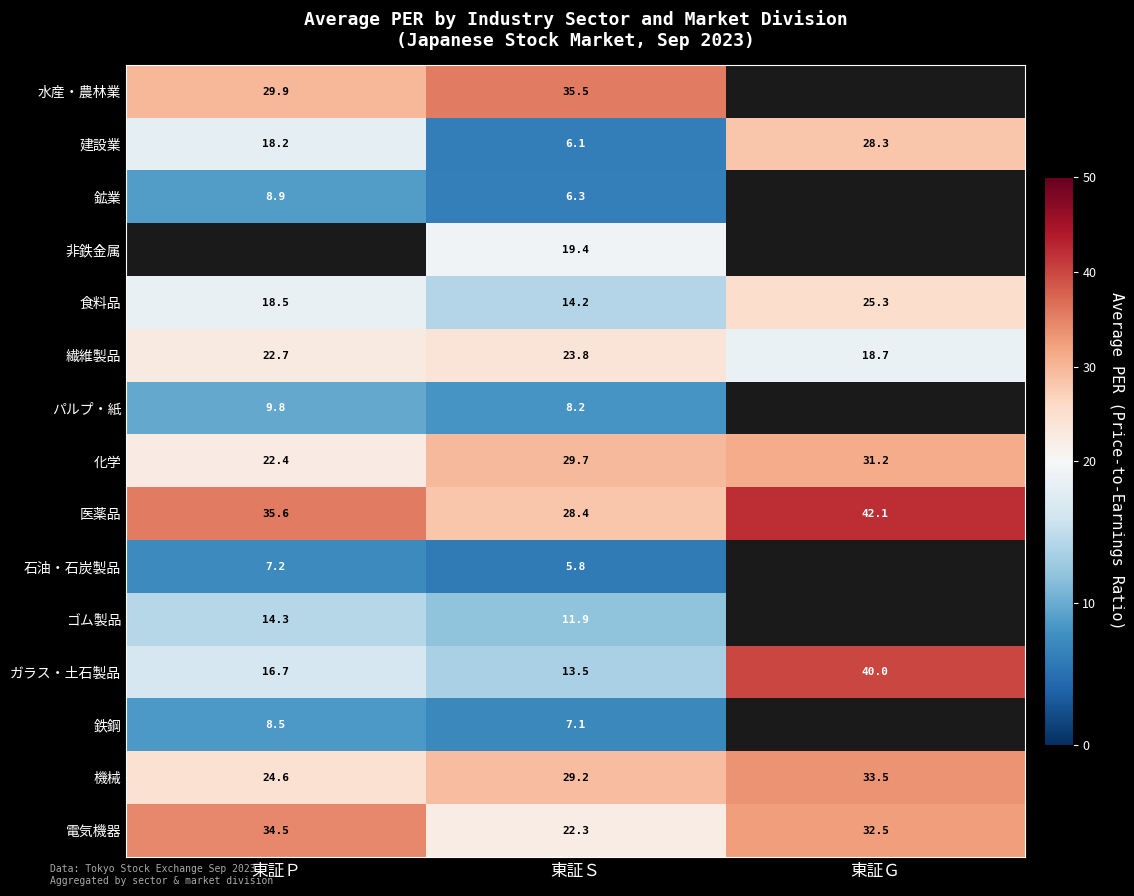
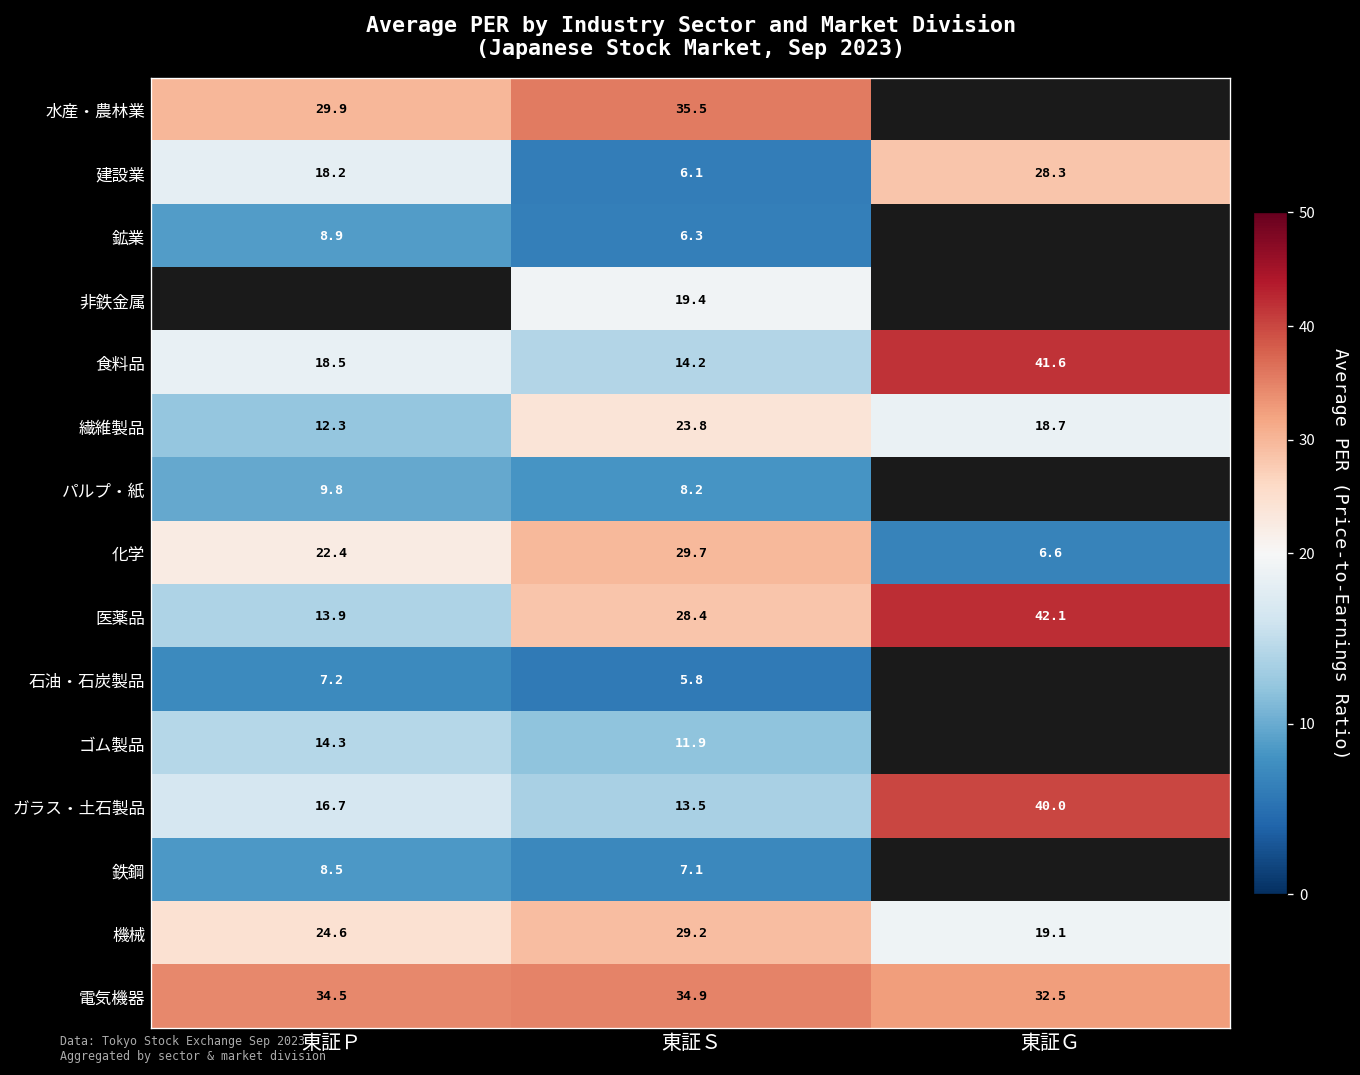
食料品, 東証Ｇ: 25.3 -> 41.6
繊維製品, 東証Ｐ: 22.7 -> 12.3
化学, 東証Ｇ: 31.2 -> 6.6
医薬品, 東証Ｐ: 35.6 -> 13.9
機械, 東証Ｇ: 33.5 -> 19.1
電気機器, 東証Ｓ: 22.3 -> 34.9
